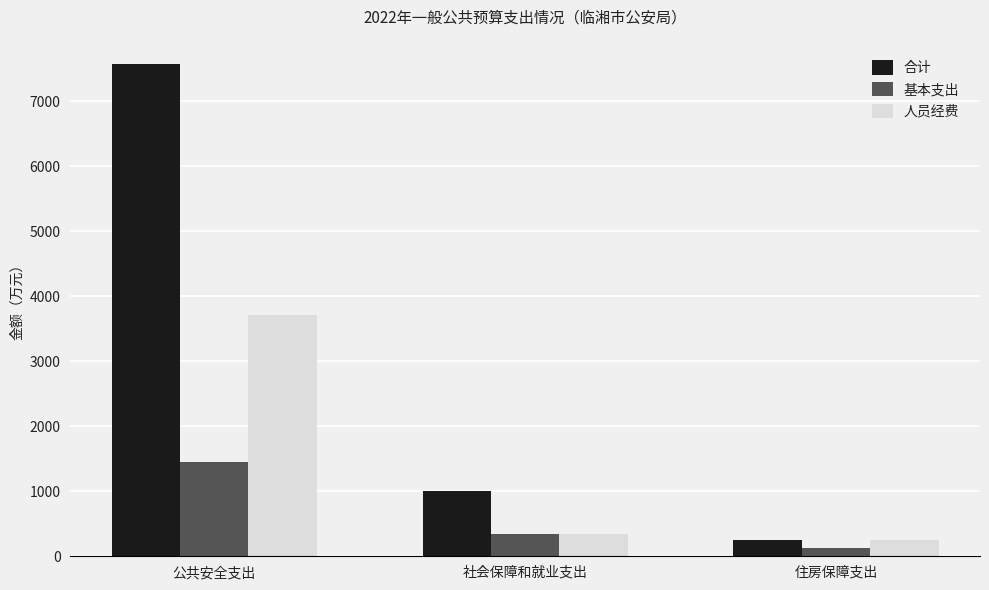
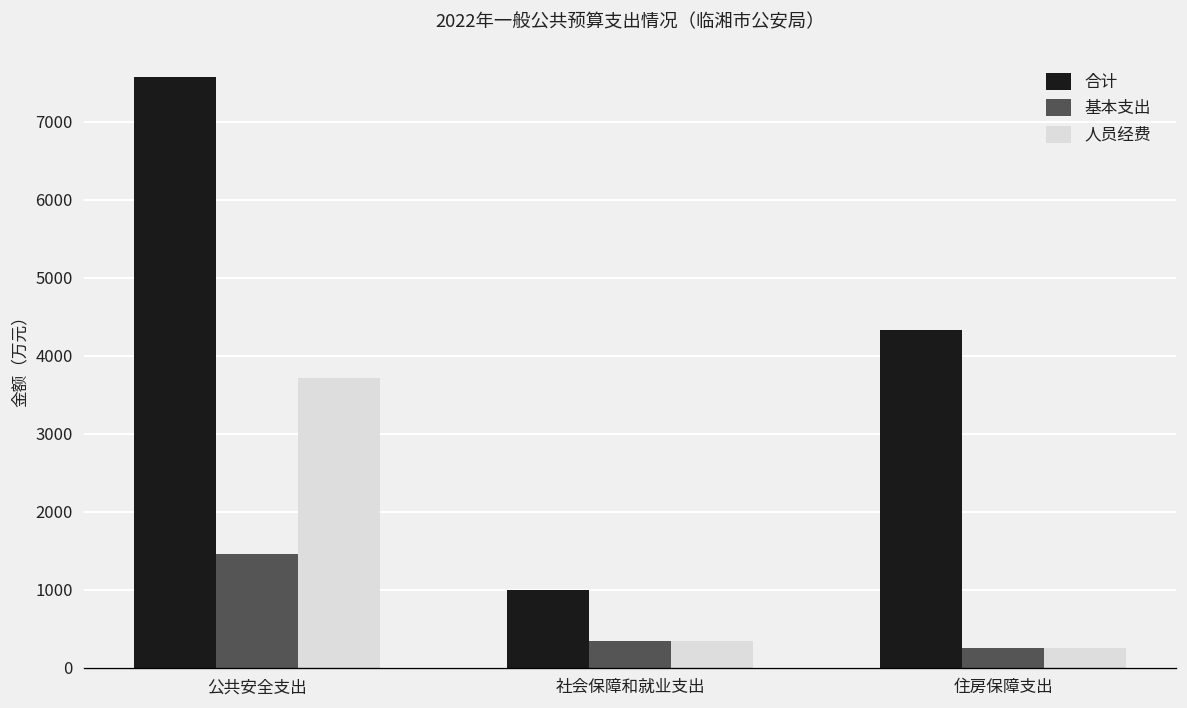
合计, 住房保障支出: 300 -> 4300
基本支出, 住房保障支出: 100 -> 300
